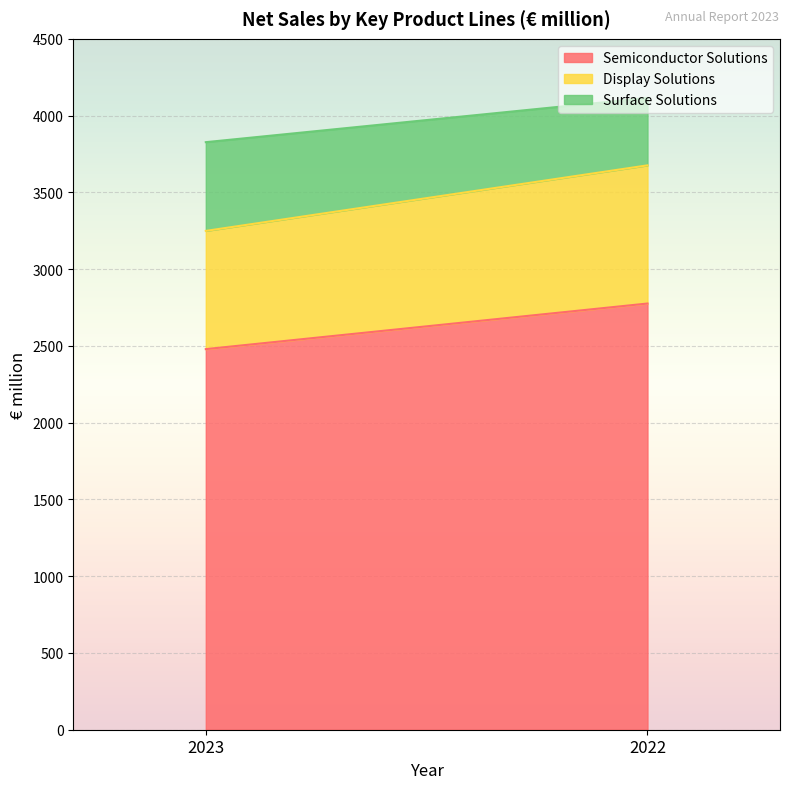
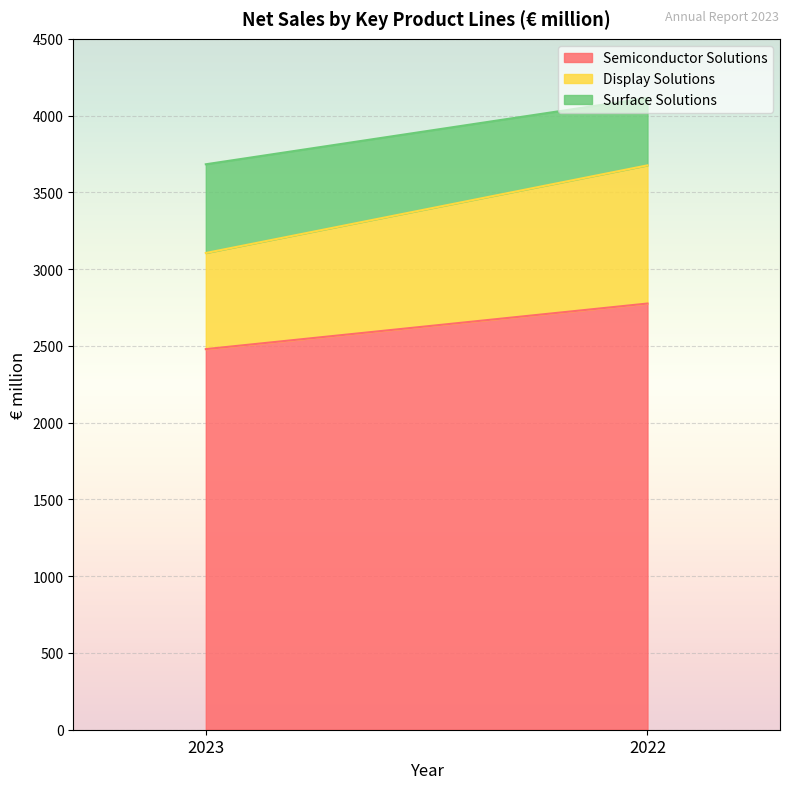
Display Solutions, 2023: 770 -> 630
